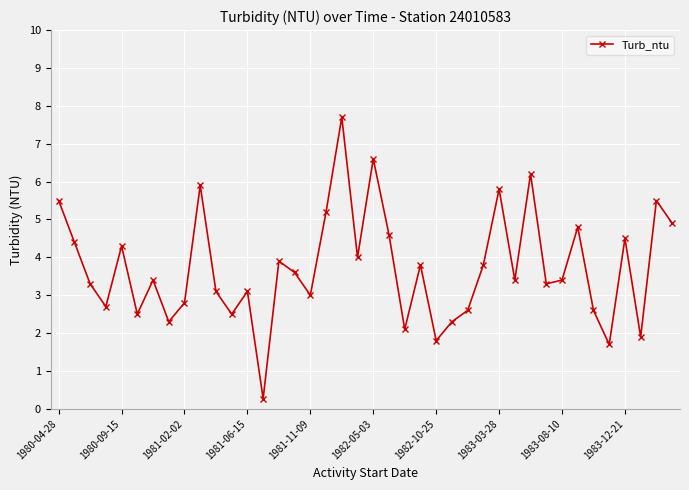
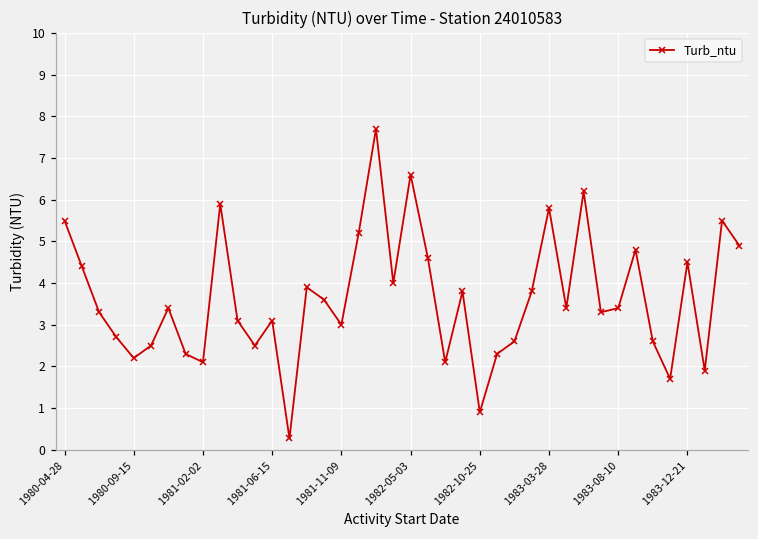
1980-09-15: 4.3 -> 2.2
1981-02-02: 2.8 -> 2.1
1982-10-25: 1.8 -> 0.9
